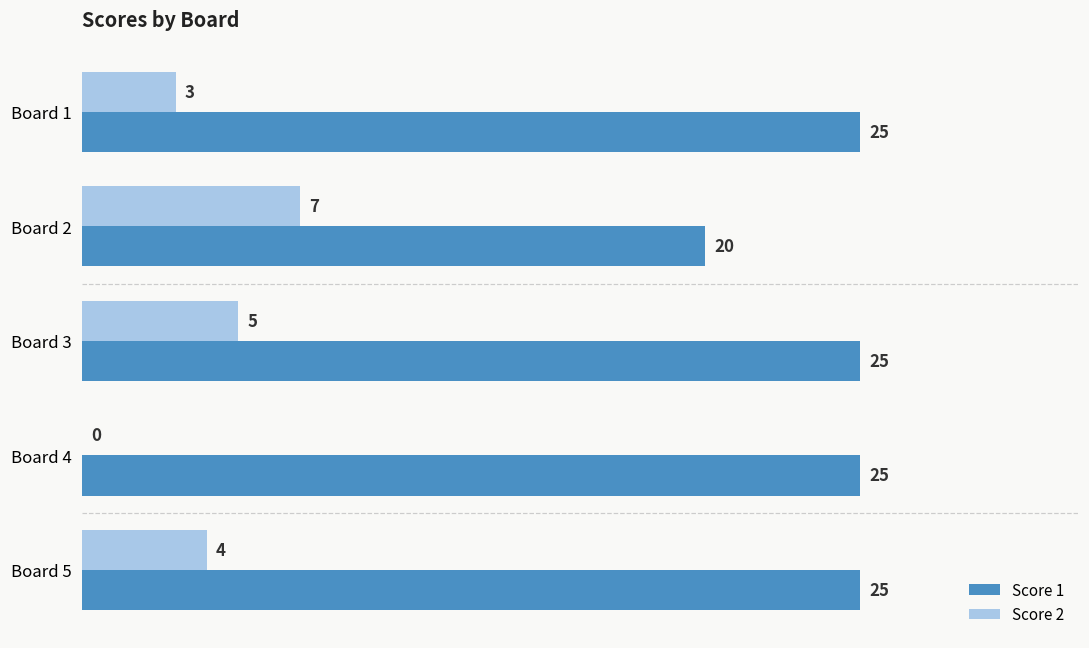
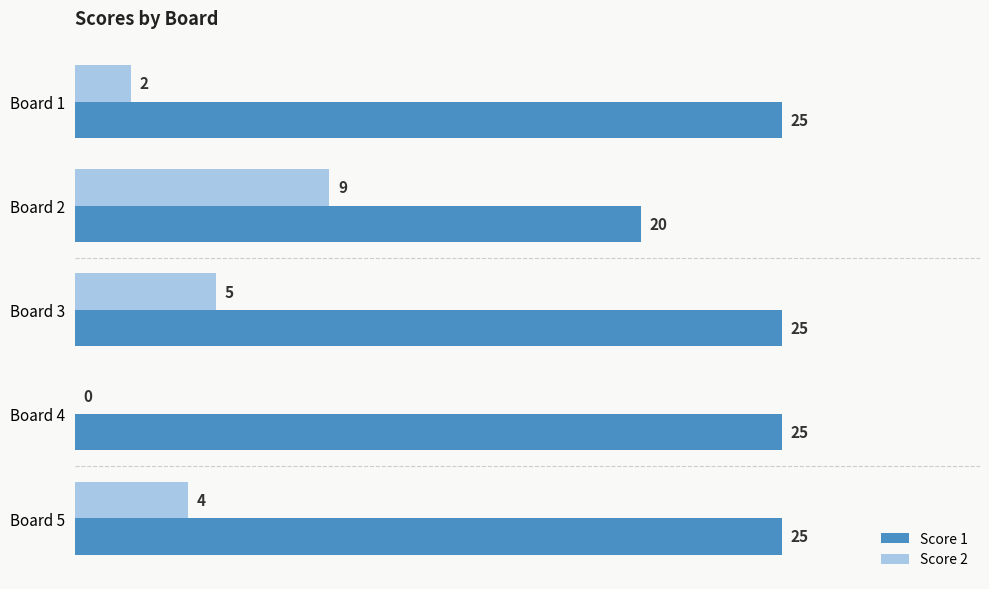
Score 2, Board 1: 3 -> 2
Score 2, Board 2: 7 -> 9
